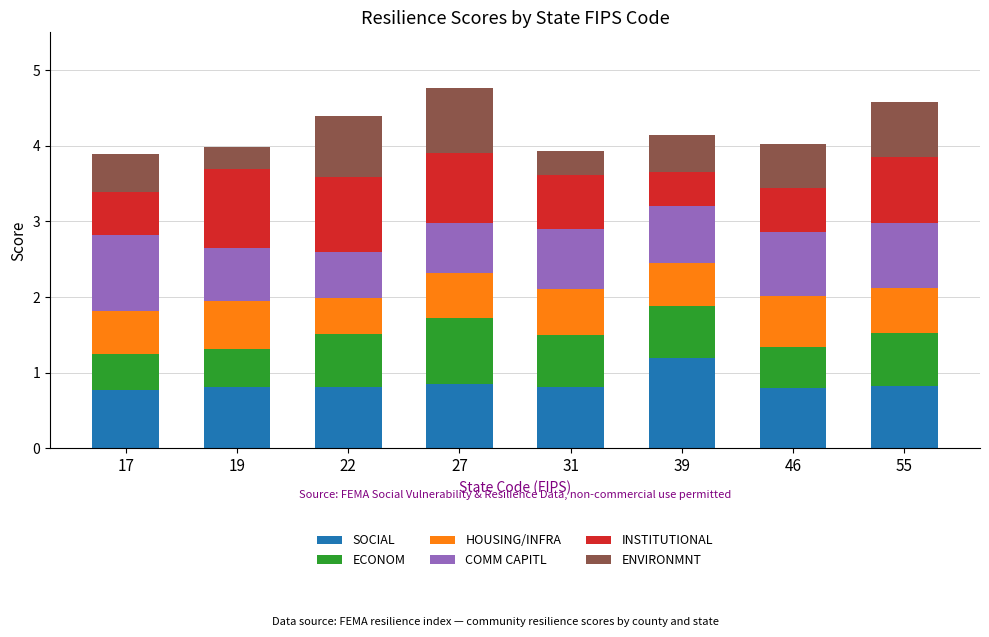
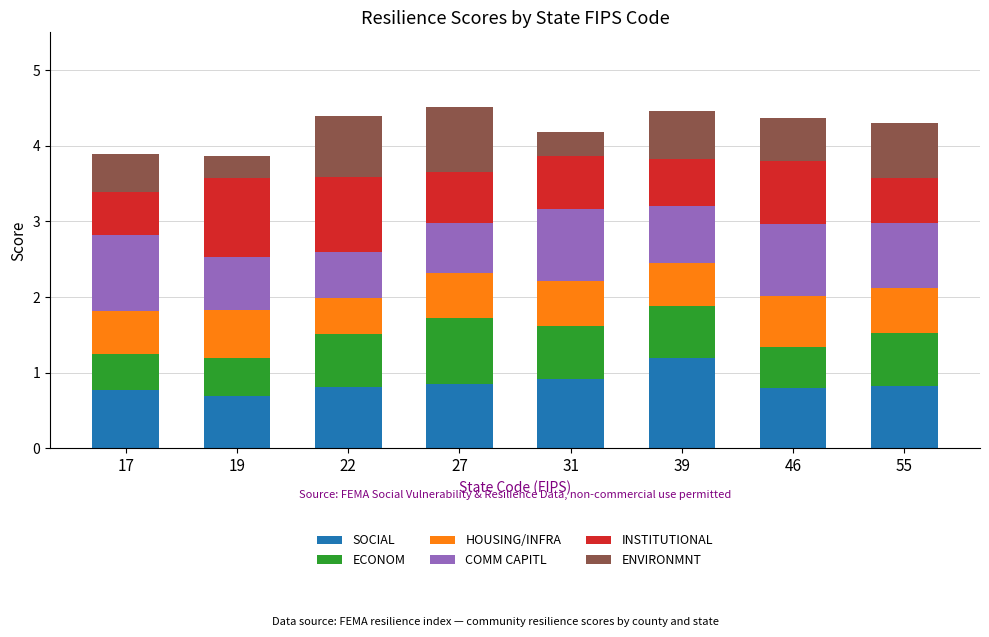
SOCIAL, 19: 0.8 -> 0.7
INSTITUTIONAL, 27: 0.9 -> 0.7
SOCIAL, 31: 0.8 -> 0.9
COMM CAPITL, 31: 0.8 -> 0.9
INSTITUTIONAL, 39: 0.5 -> 0.6
ENVIRONMNT, 39: 0.5 -> 0.6
COMM CAPITL, 46: 0.8 -> 0.9
INSTITUTIONAL, 46: 0.6 -> 0.8
INSTITUTIONAL, 55: 0.9 -> 0.6
